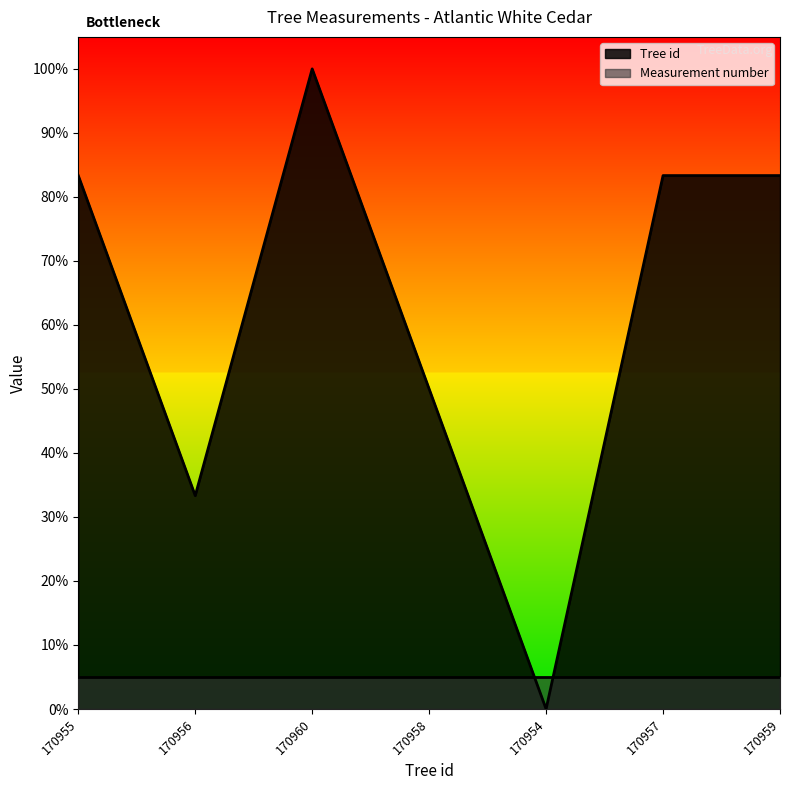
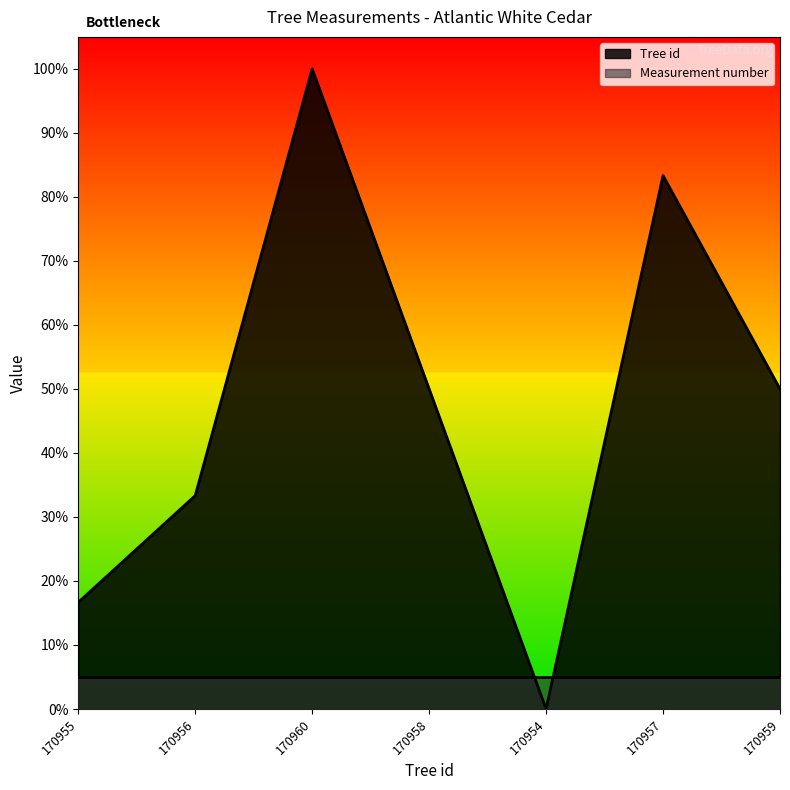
Tree id, 170955: 83% -> 17%
Tree id, 170959: 83% -> 50%
